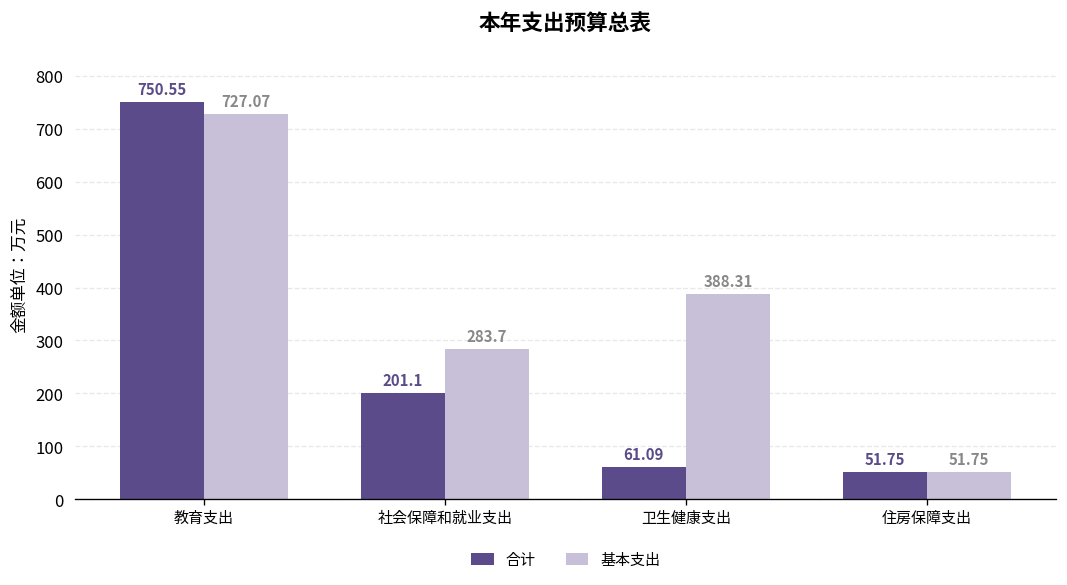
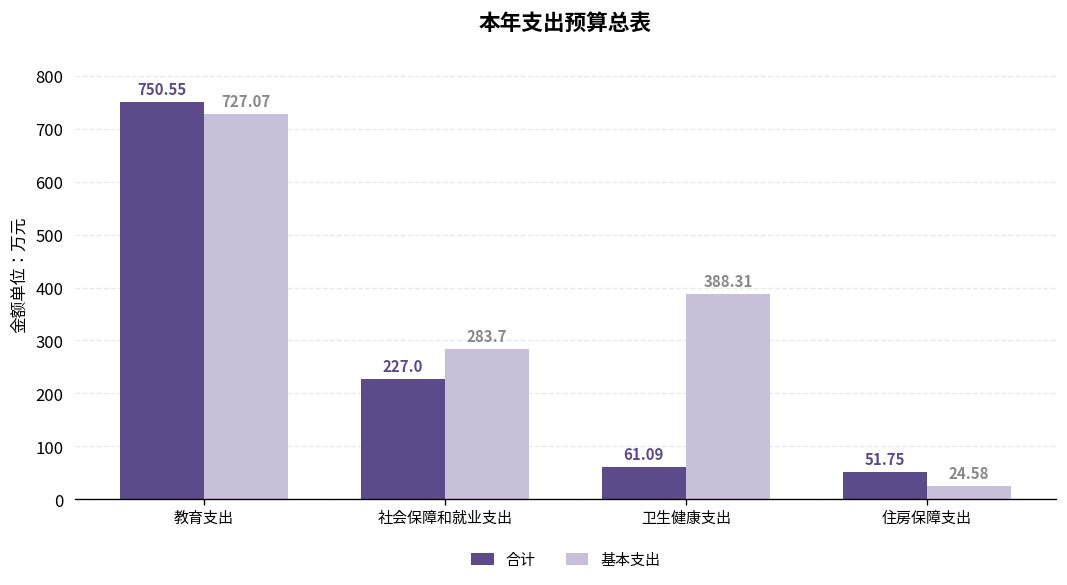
合计, 社会保障和就业支出: 201.1 -> 227.0
基本支出, 住房保障支出: 51.75 -> 24.58
